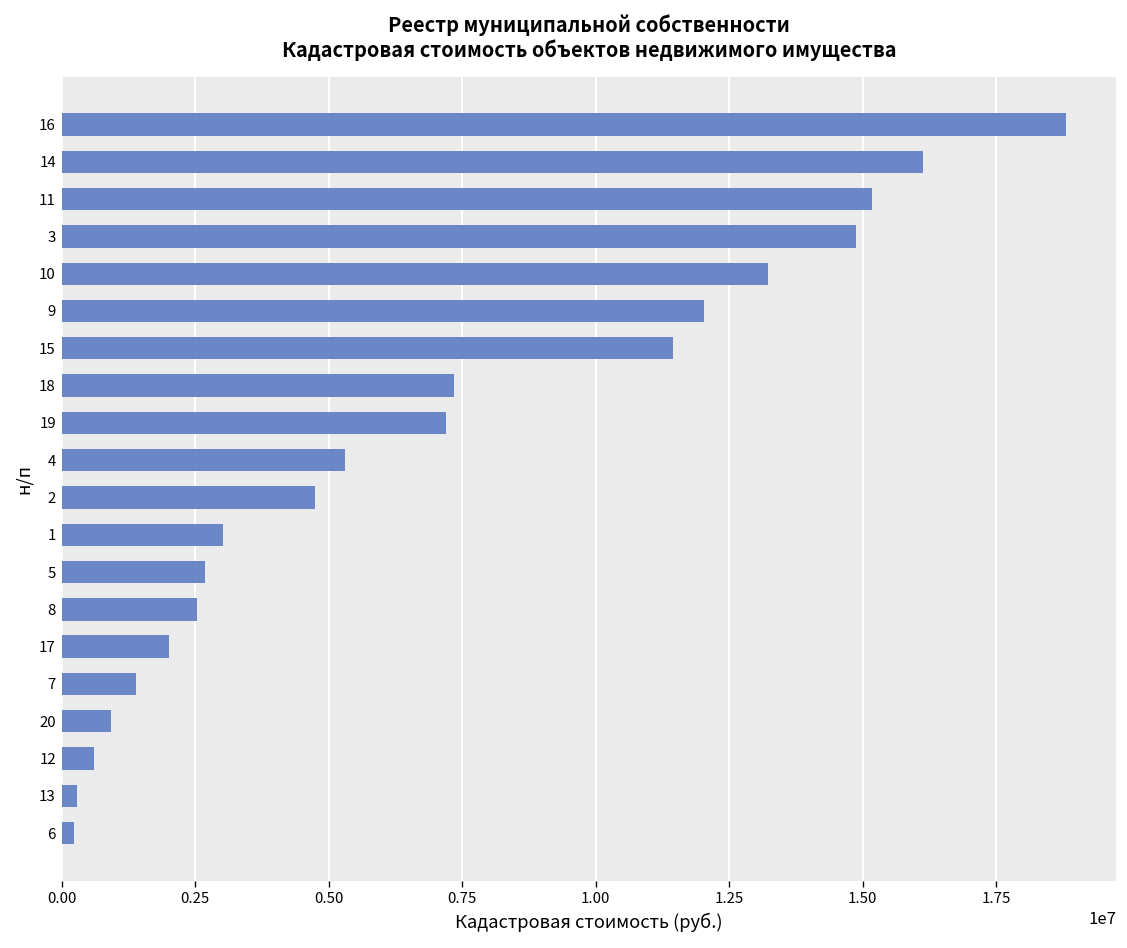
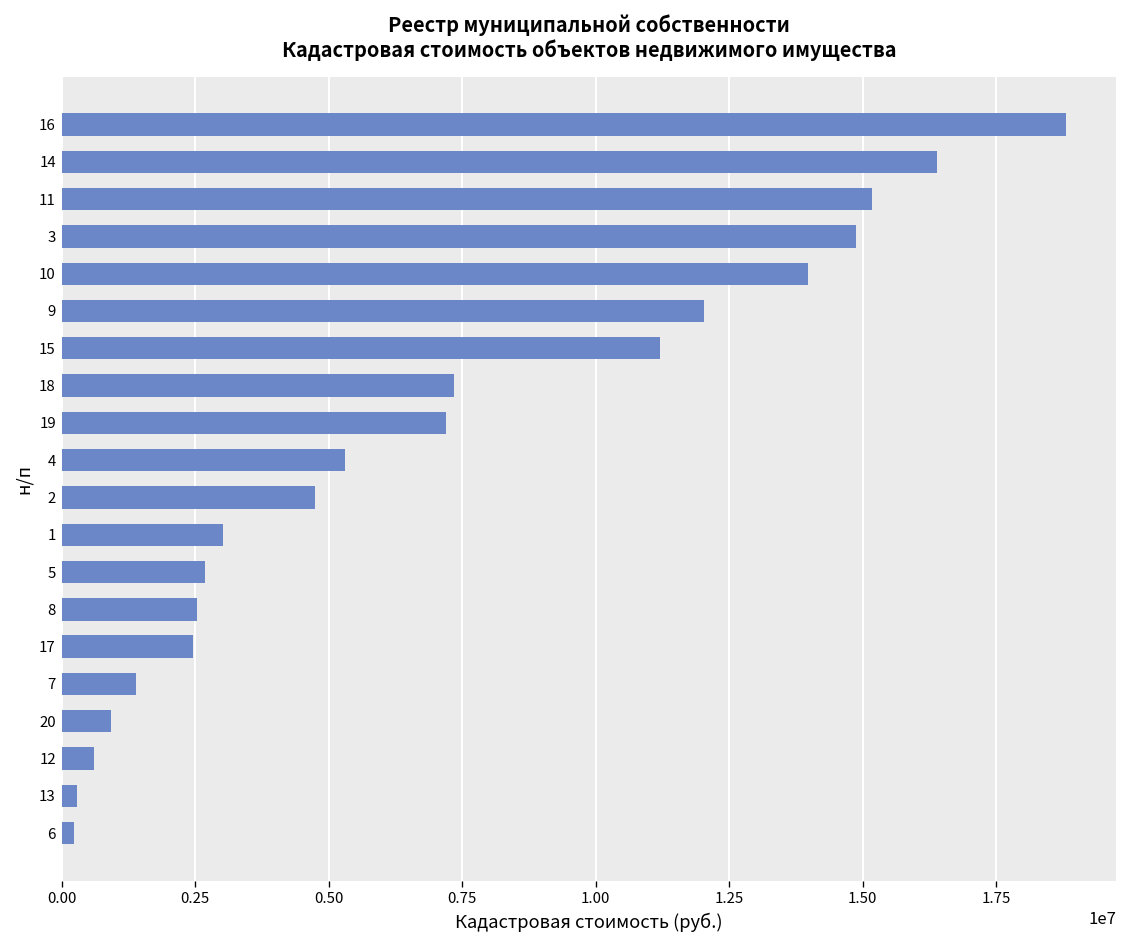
14: 16100000 -> 16400000
10: 13200000 -> 14000000
15: 11500000 -> 11200000
17: 2000000 -> 2500000
